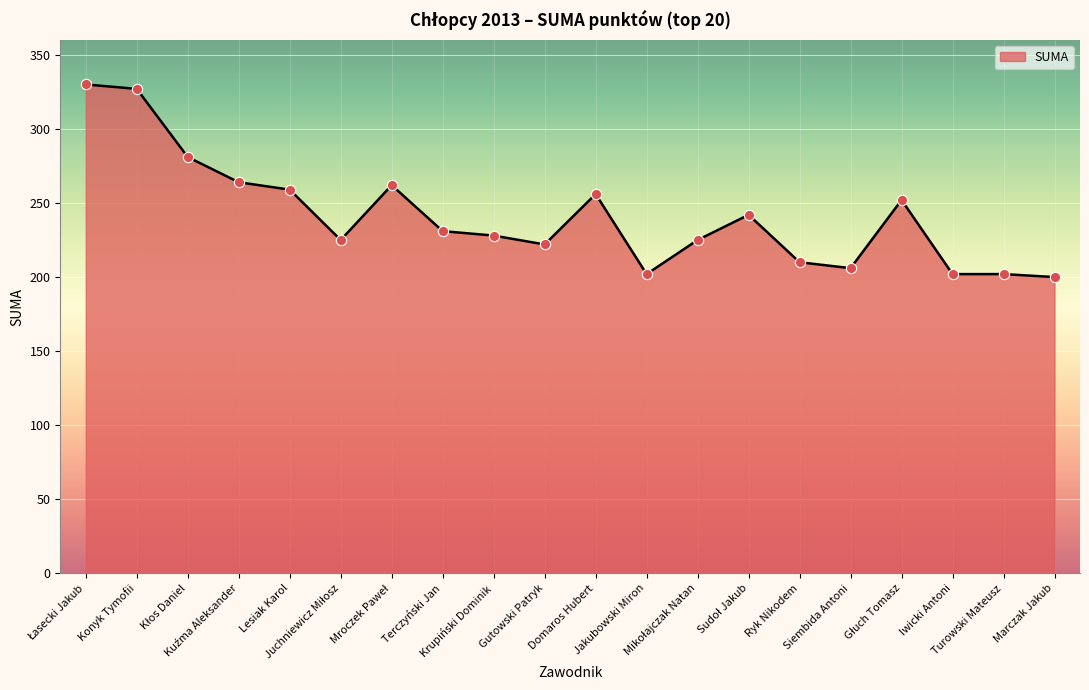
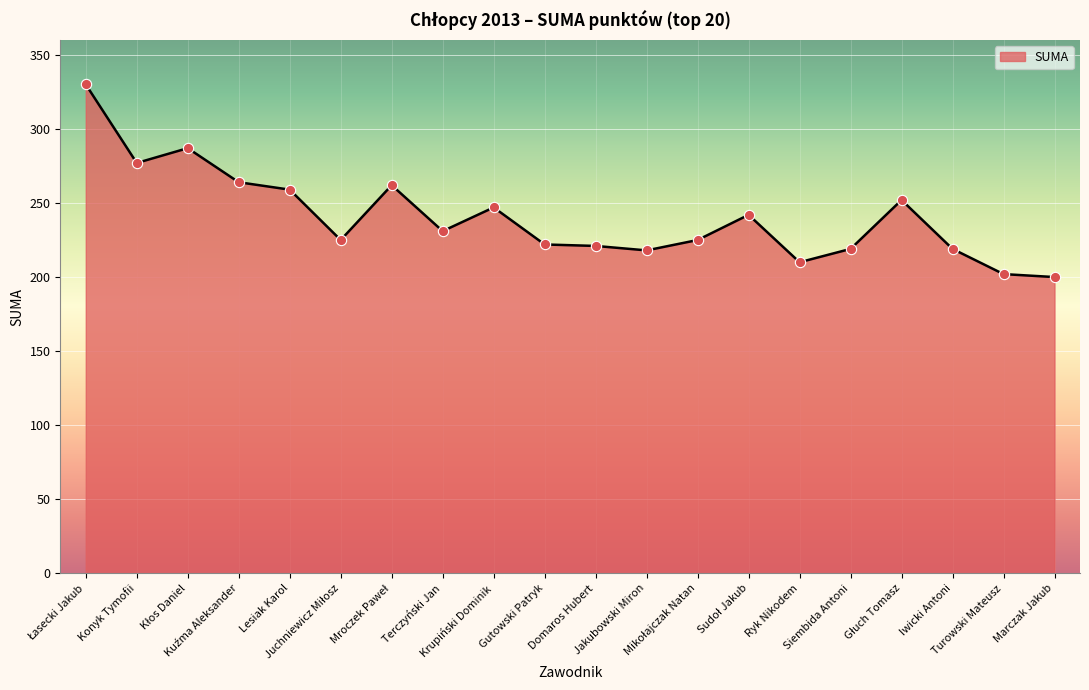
Konyk Tymofii: 327 -> 277
Kłos Daniel: 281 -> 287
Krupiński Dominik: 228 -> 247
Domaros Hubert: 256 -> 221
Jakubowski Miron: 202 -> 218
Siembida Antoni: 206 -> 219
Iwicki Antoni: 202 -> 219
